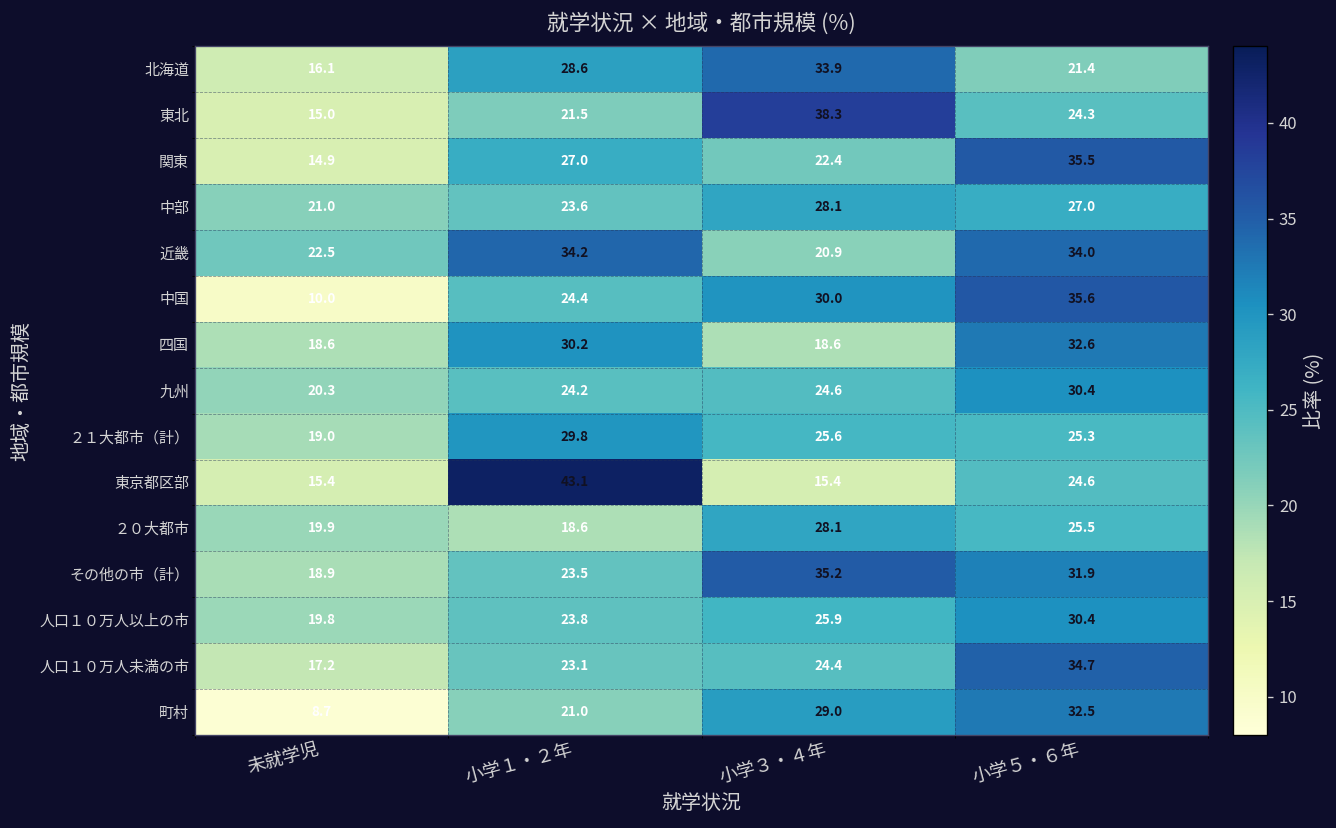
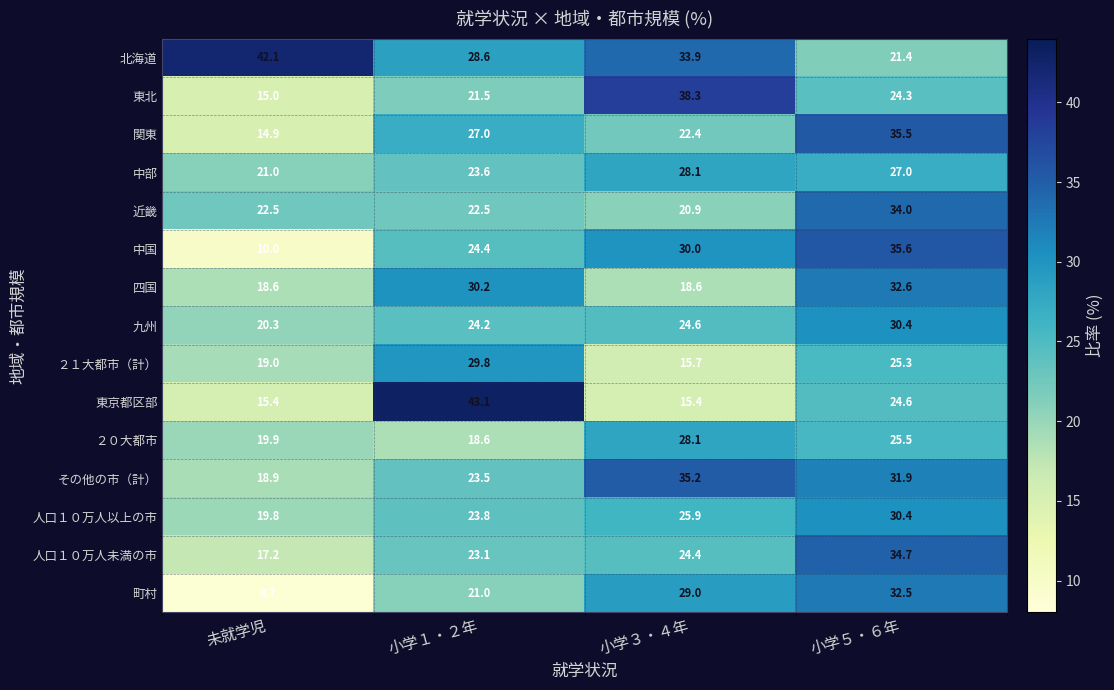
北海道, 未就学児: 16.1 -> 42.1
近畿, 小学１・２年: 34.2 -> 22.5
２１大都市（計）, 小学３・４年: 25.6 -> 15.7
